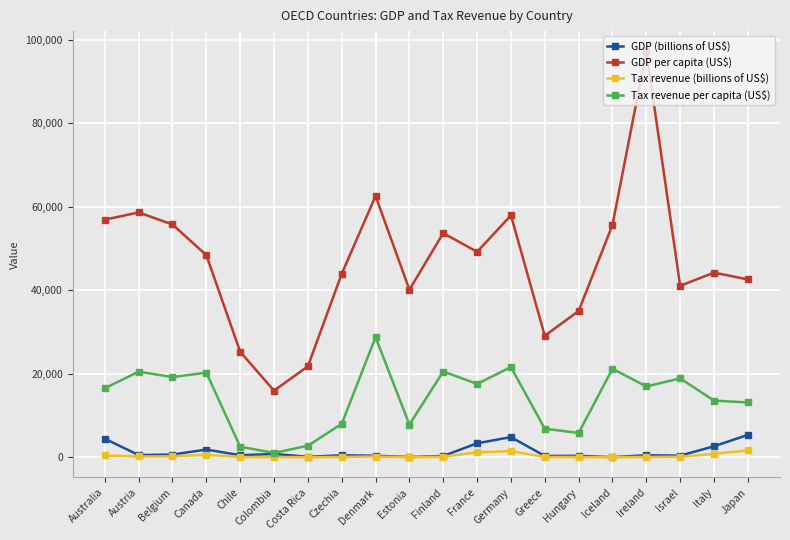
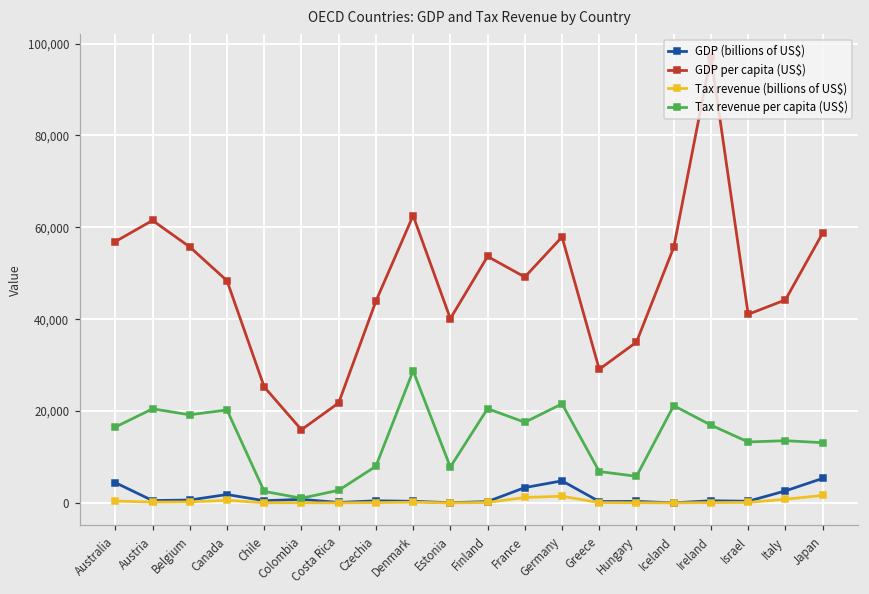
GDP per capita (US$), Austria: 59,000 -> 61,000
Tax revenue per capita (US$), Israel: 19,000 -> 13,000
GDP per capita (US$), Japan: 43,000 -> 59,000
